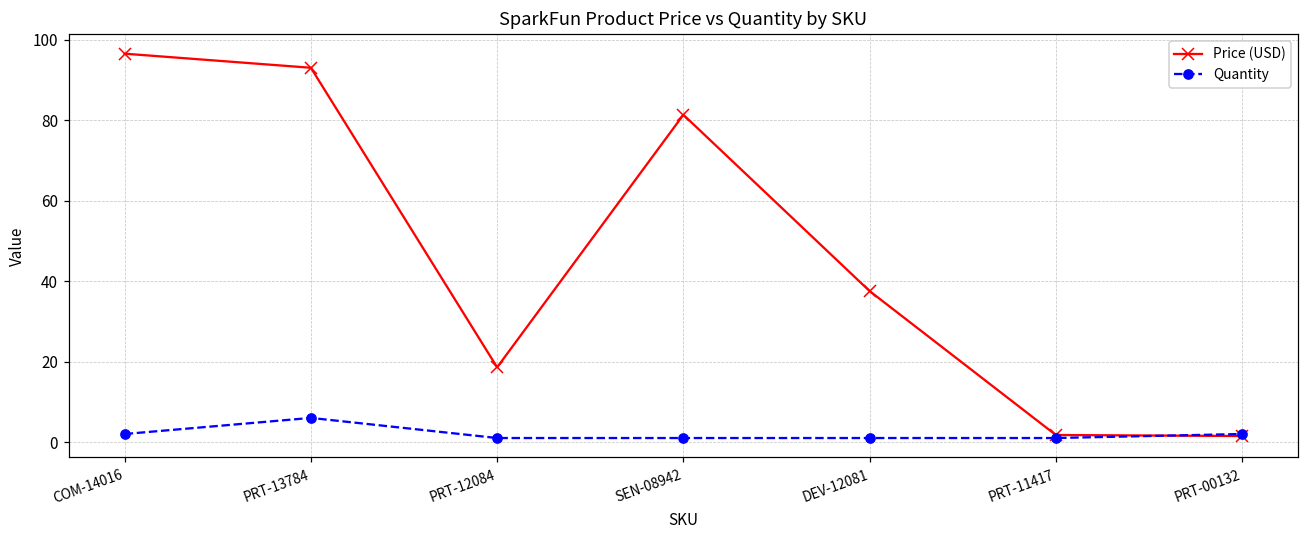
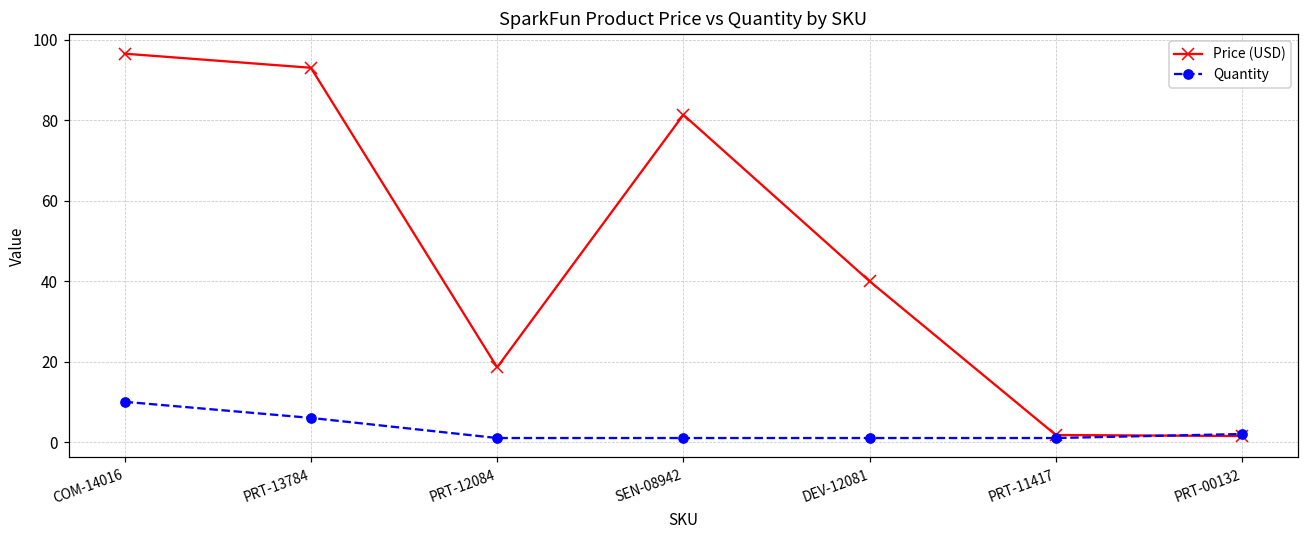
Quantity, COM-14016: 2 -> 10
Price (USD), DEV-12081: 38 -> 40
